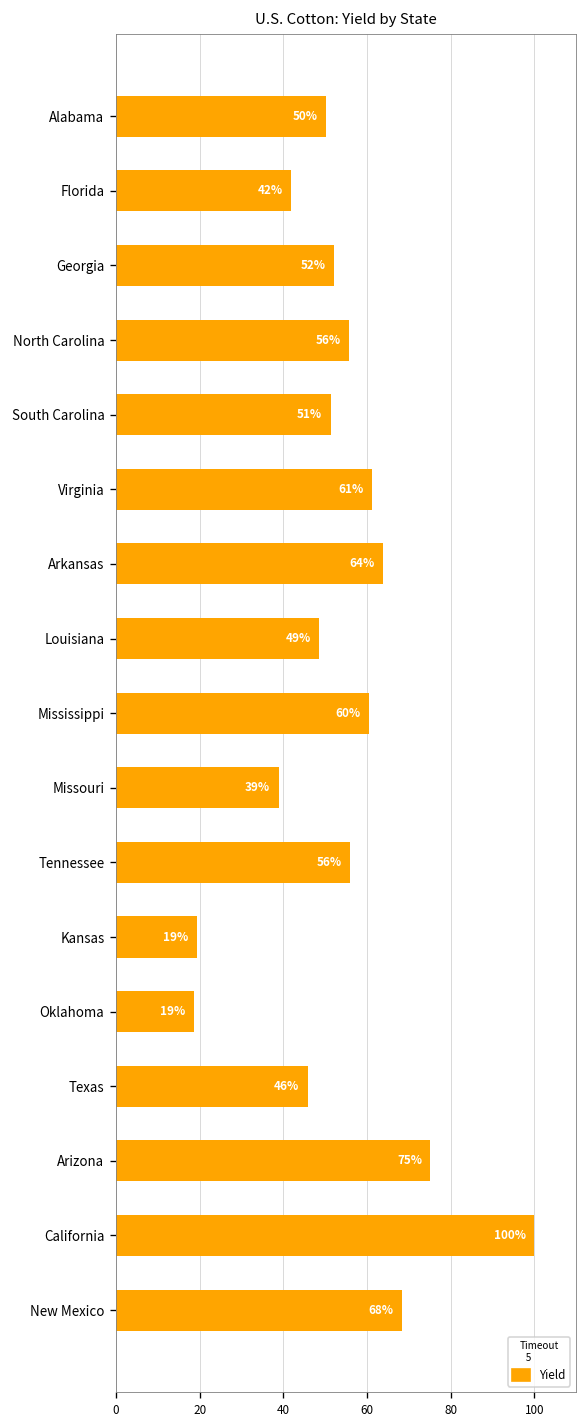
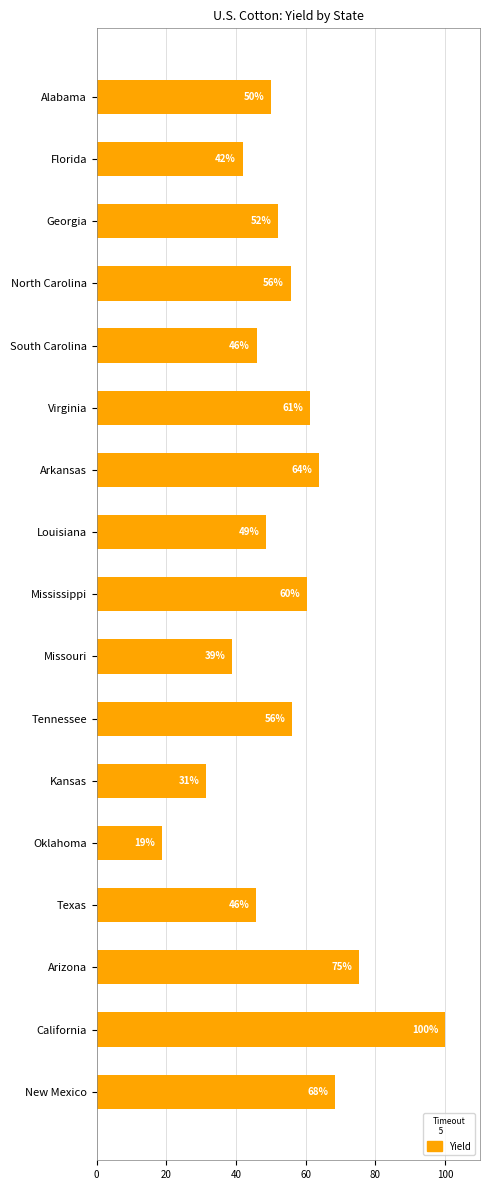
South Carolina: 51% -> 46%
Kansas: 19% -> 31%
